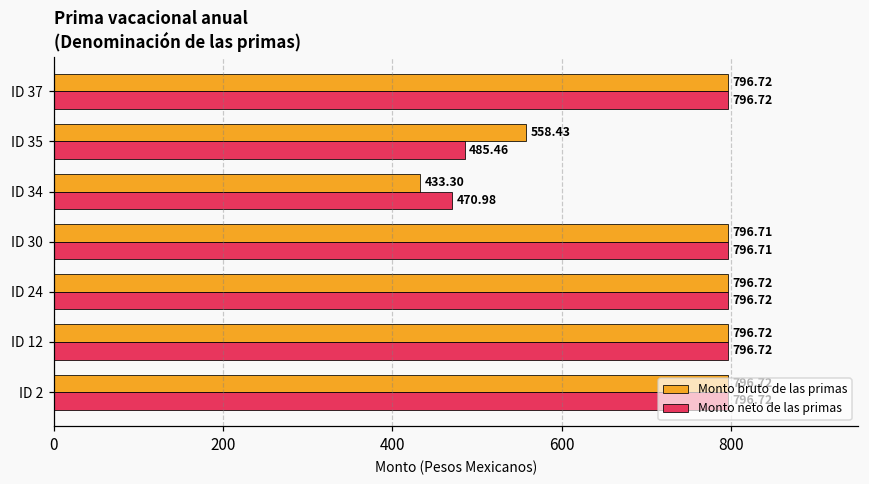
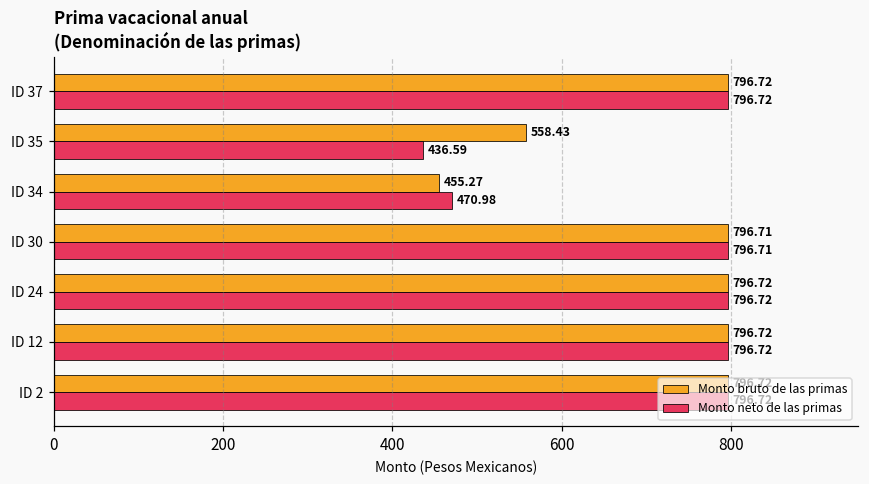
Monto neto de las primas, ID 35: 485.46 -> 436.59
Monto bruto de las primas, ID 34: 433.30 -> 455.27
